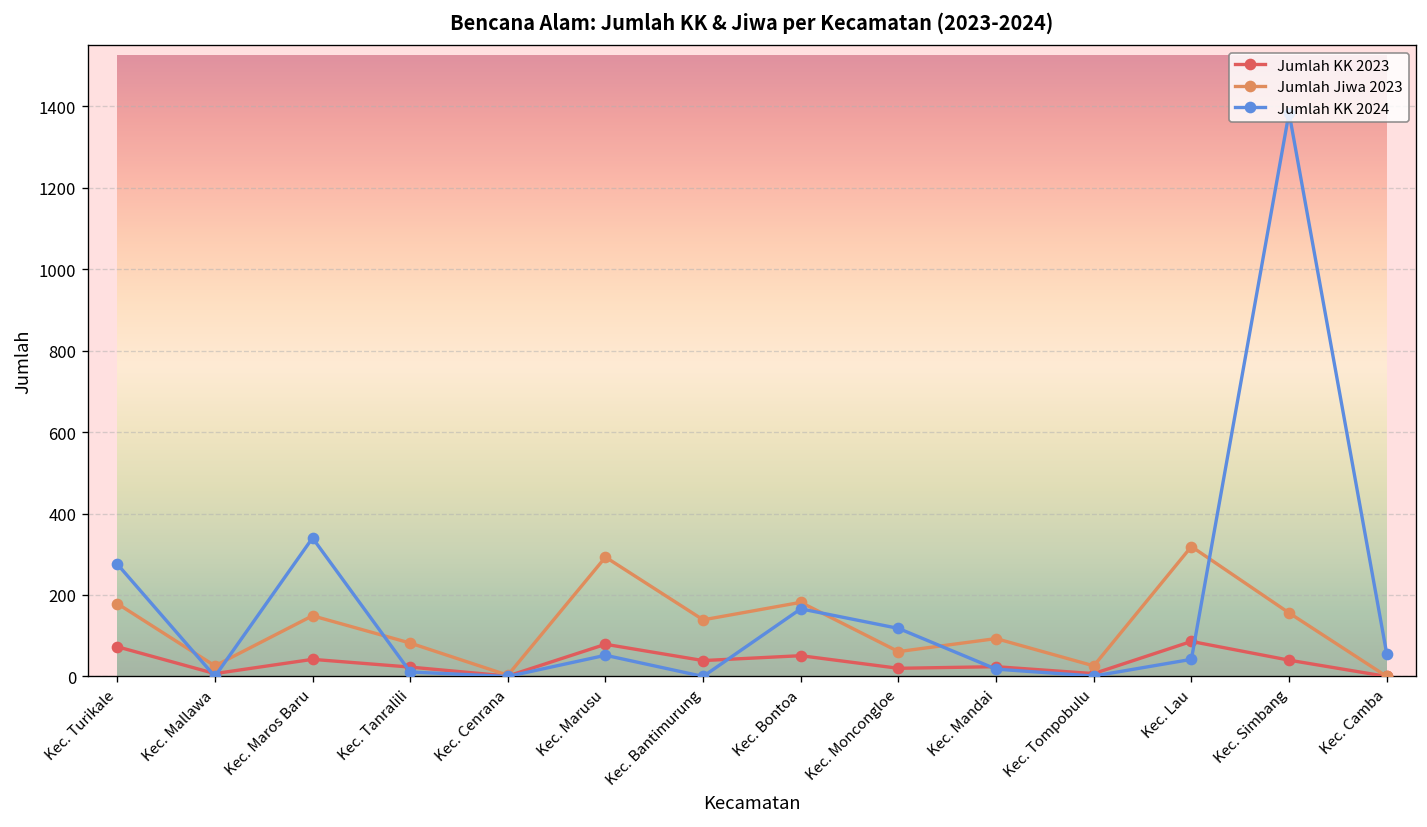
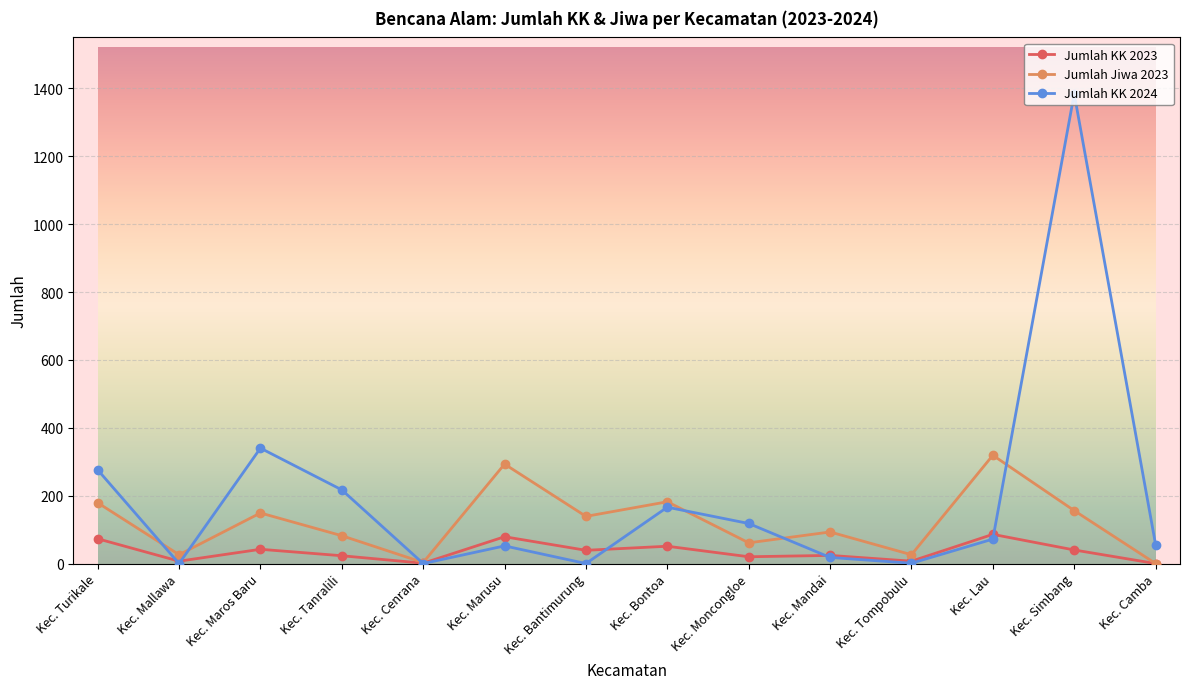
Jumlah KK 2024, Kec. Tanralili: 10 -> 220
Jumlah KK 2024, Kec. Lau: 40 -> 70
